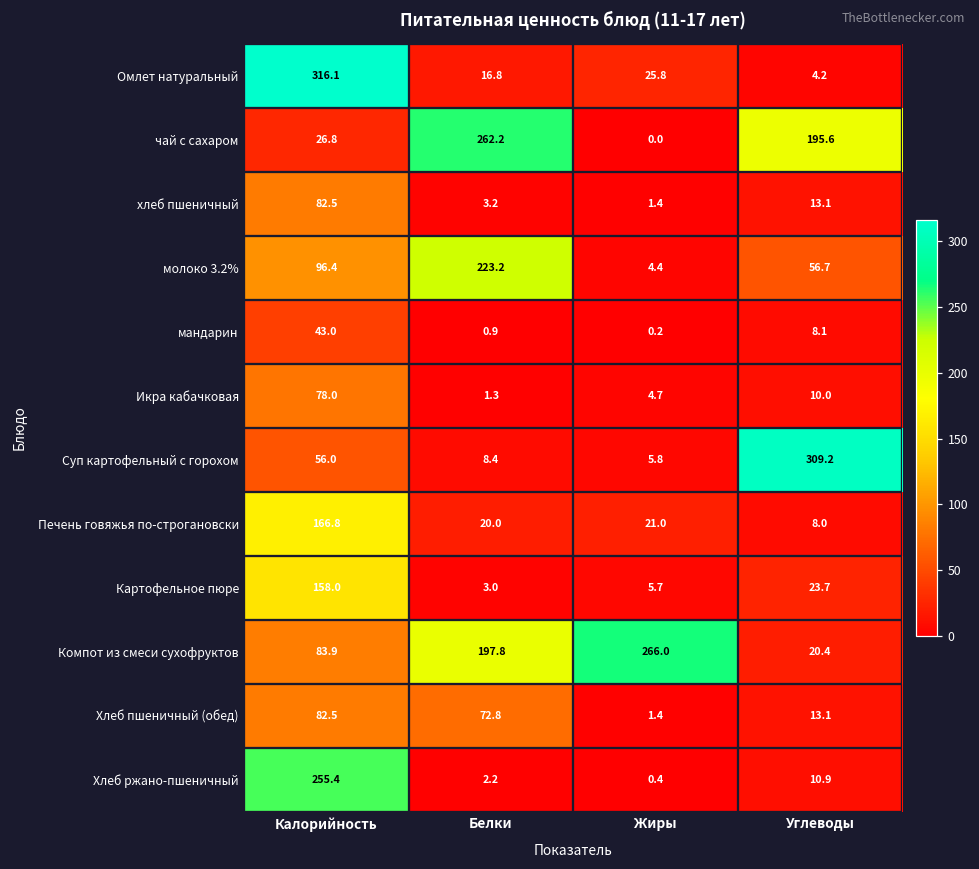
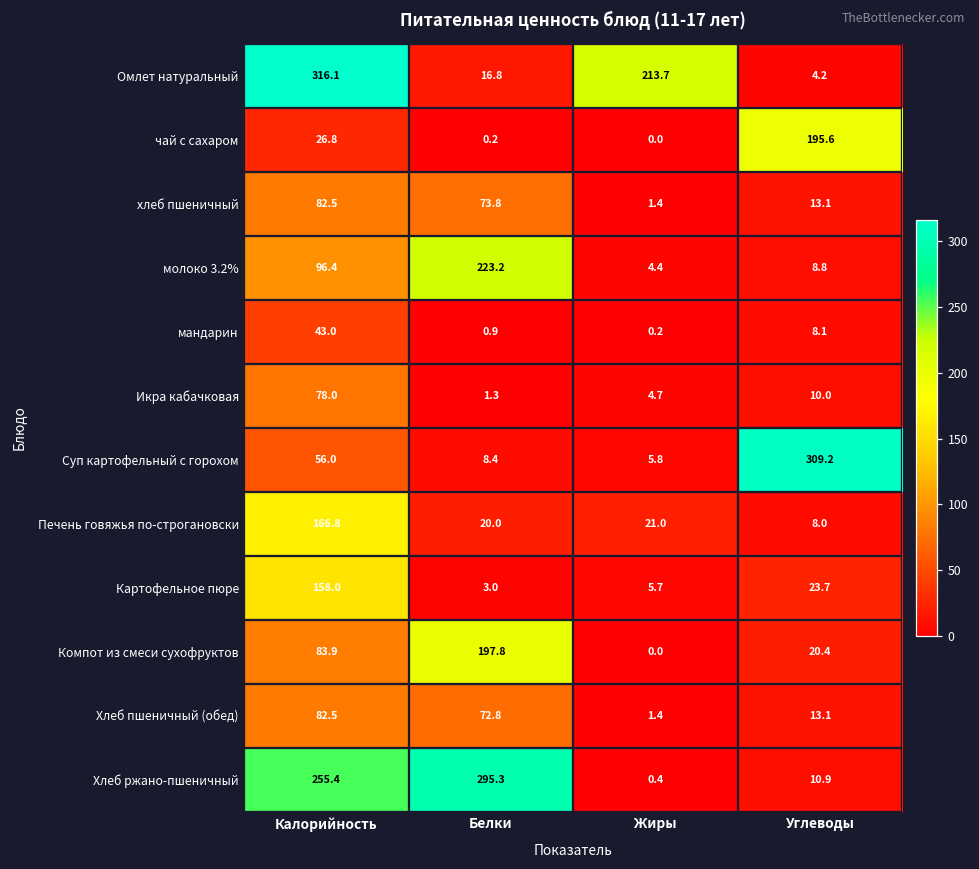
Омлет натуральный, Жиры: 25.8 -> 213.7
чай с сахаром, Белки: 262.2 -> 0.2
хлеб пшеничный, Белки: 3.2 -> 73.8
молоко 3.2%, Углеводы: 56.7 -> 8.8
Компот из смеси сухофруктов, Жиры: 266.0 -> 0.0
Хлеб ржано-пшеничный, Белки: 2.2 -> 295.3
